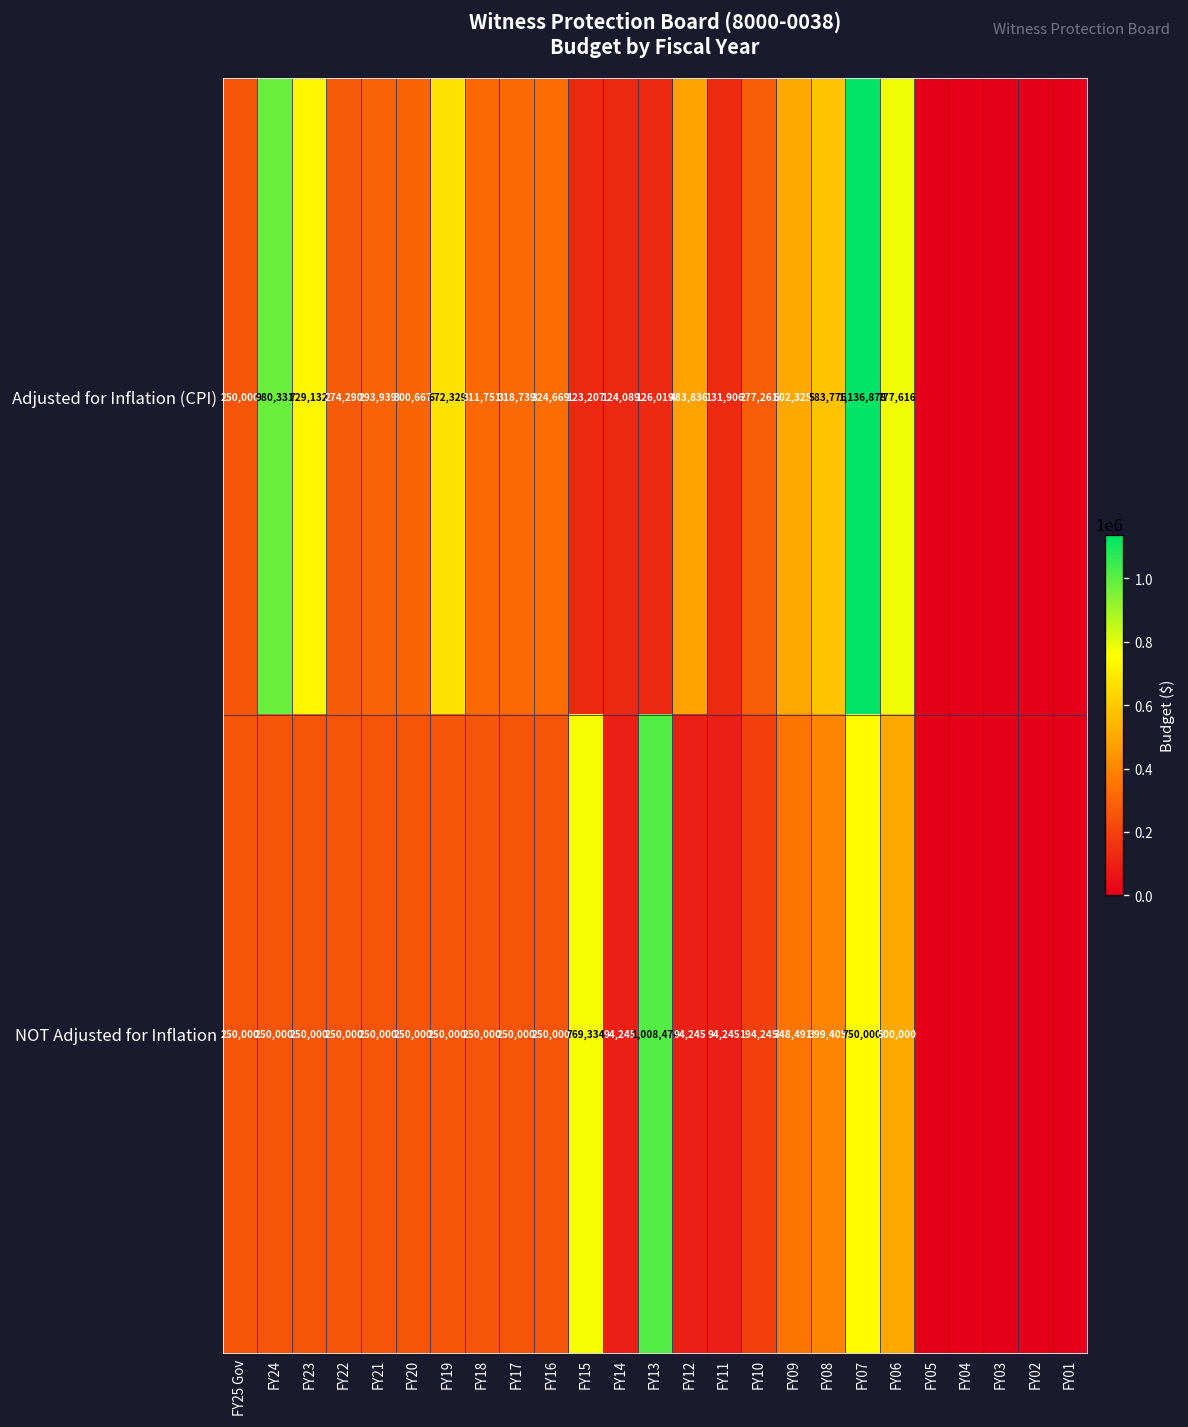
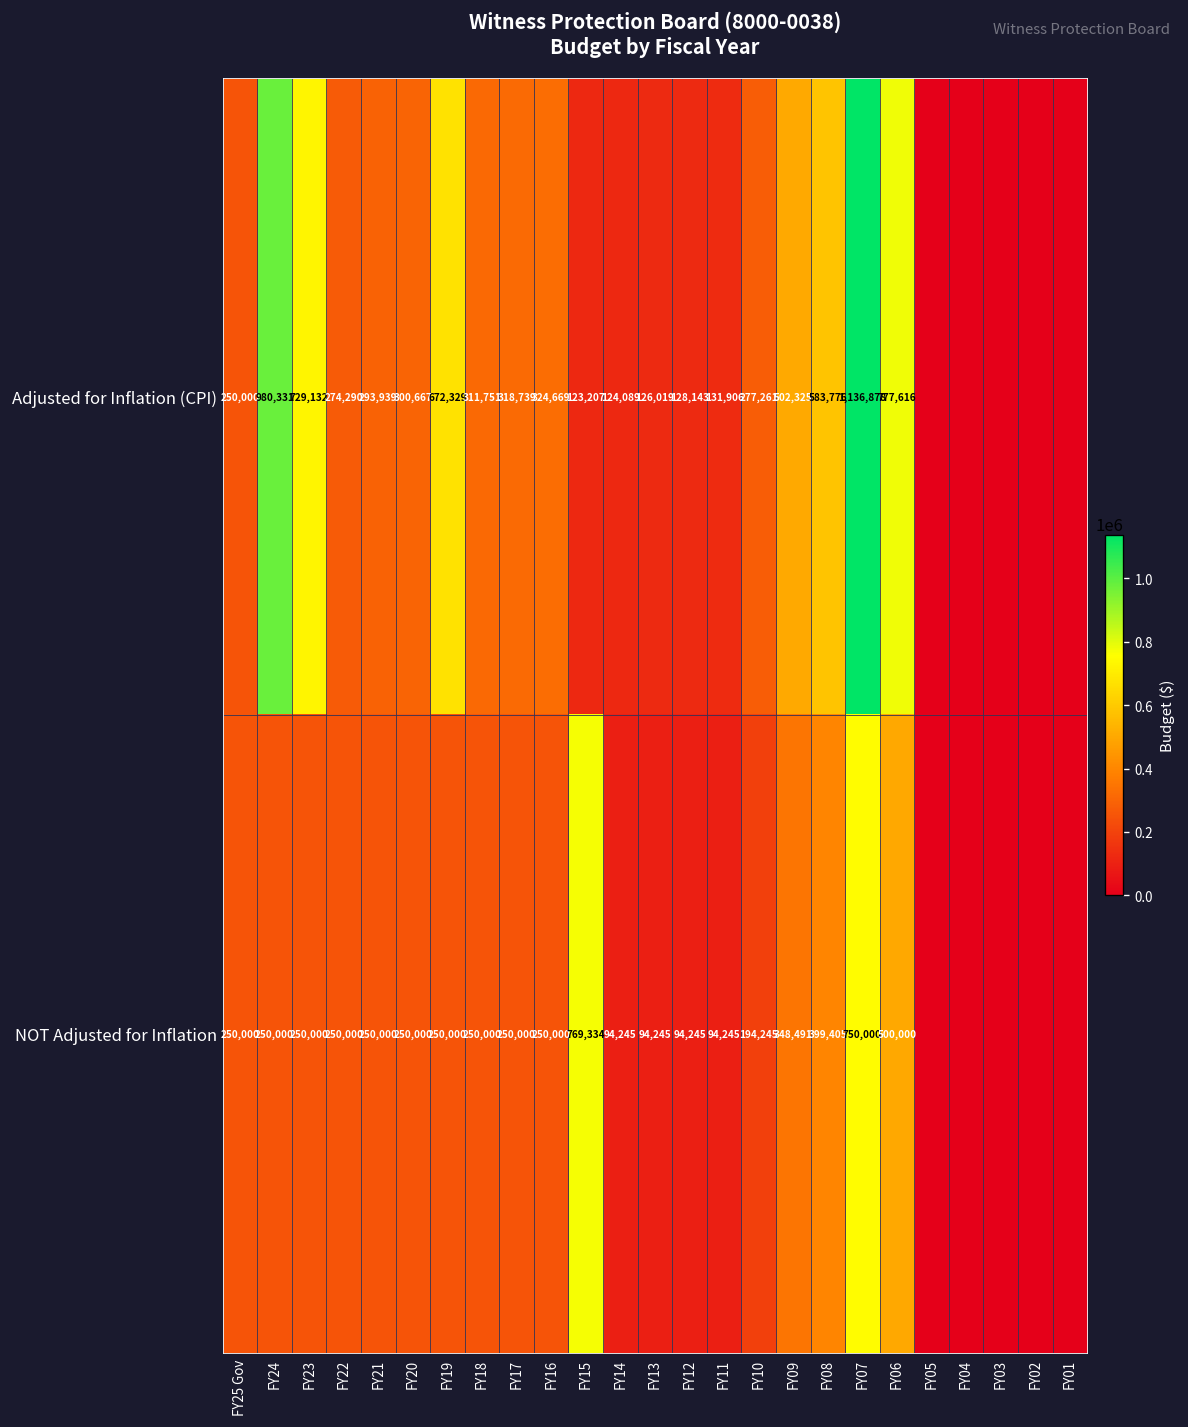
Adjusted for Inflation (CPI), FY12: 483,836 -> 128,143
NOT Adjusted for Inflation, FY13: 1,008,476 -> 94,245
